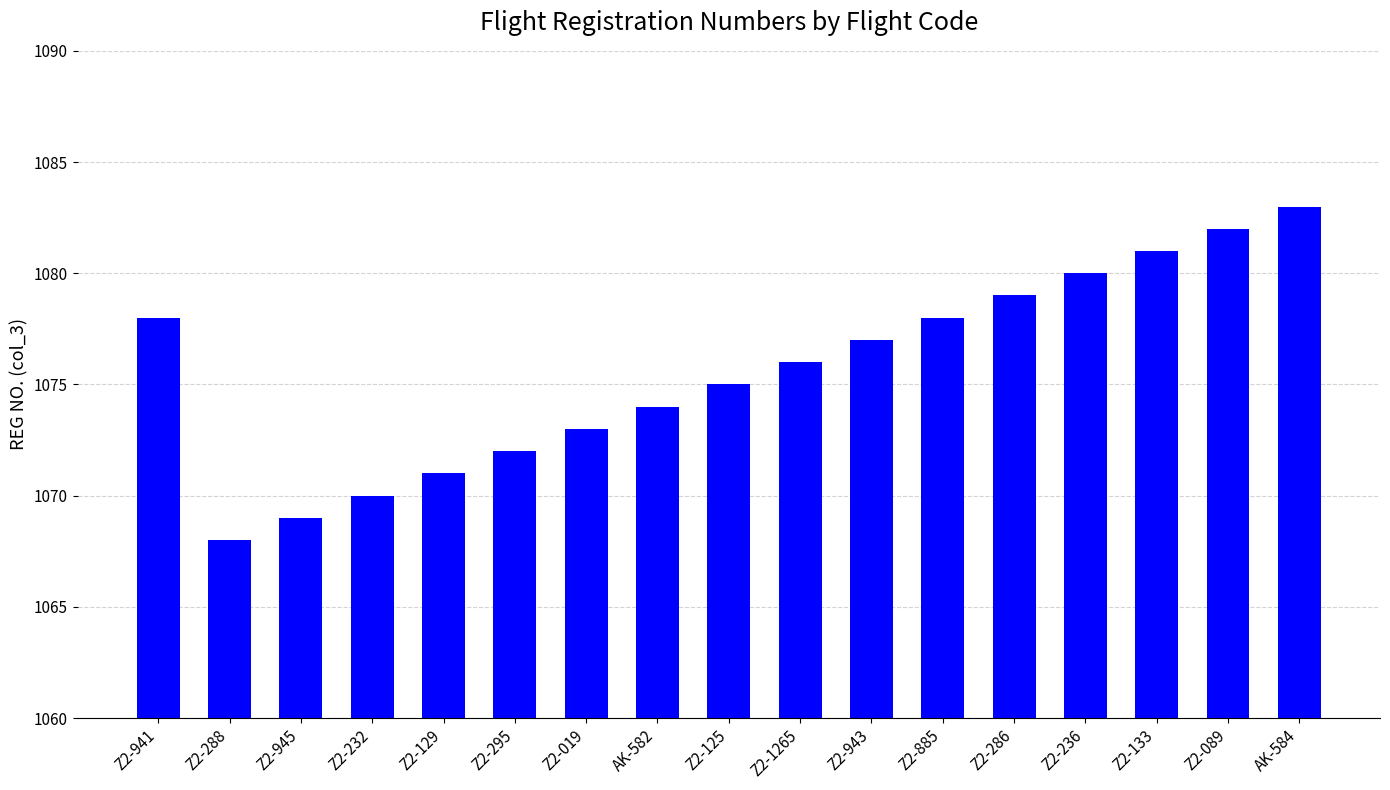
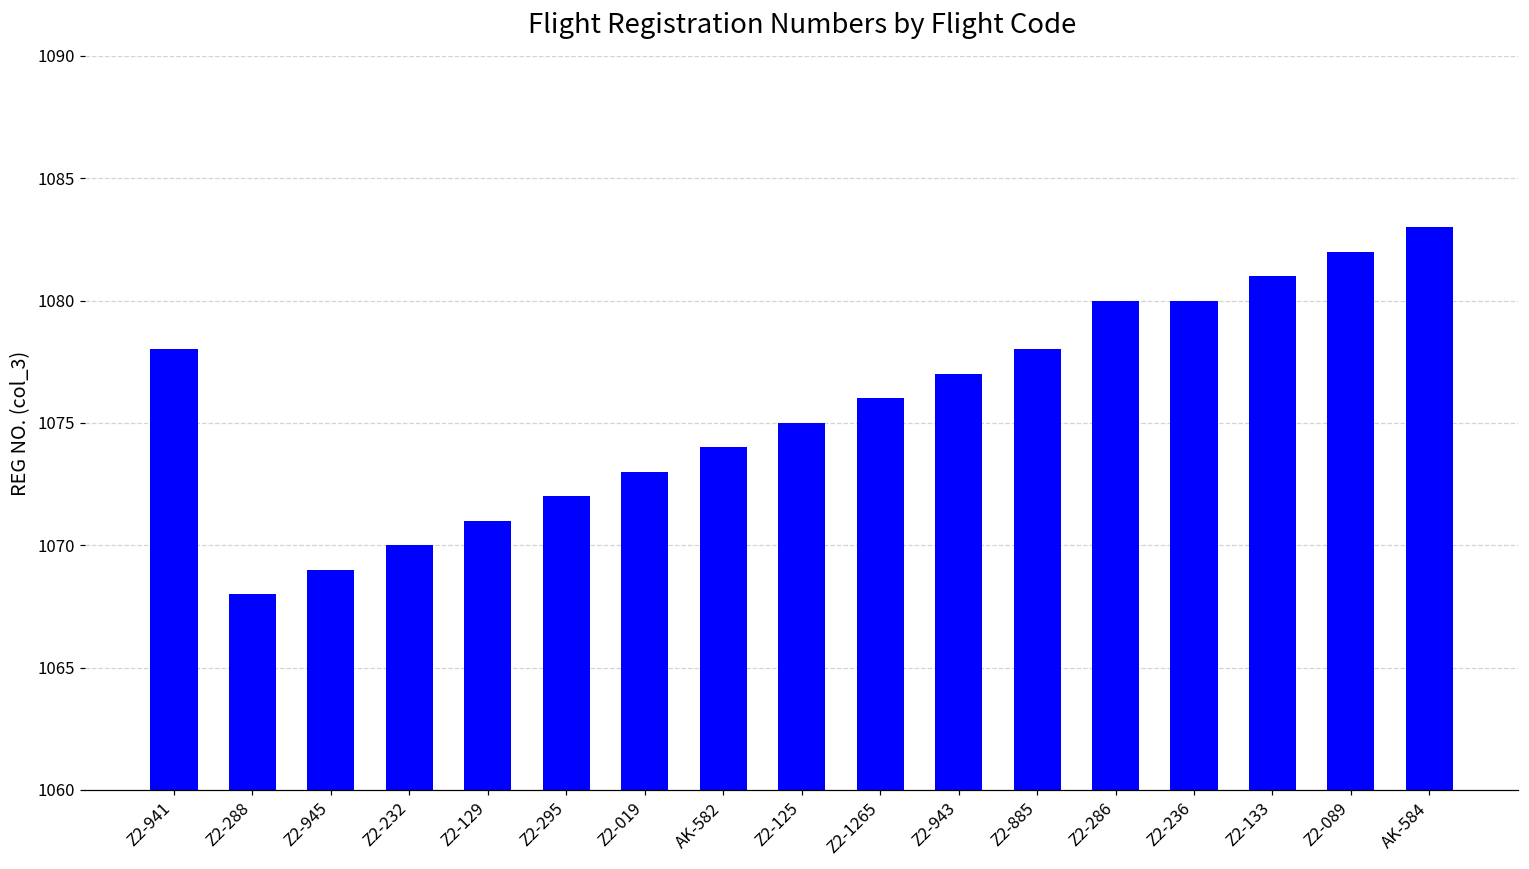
Z2-286: 1079 -> 1080
